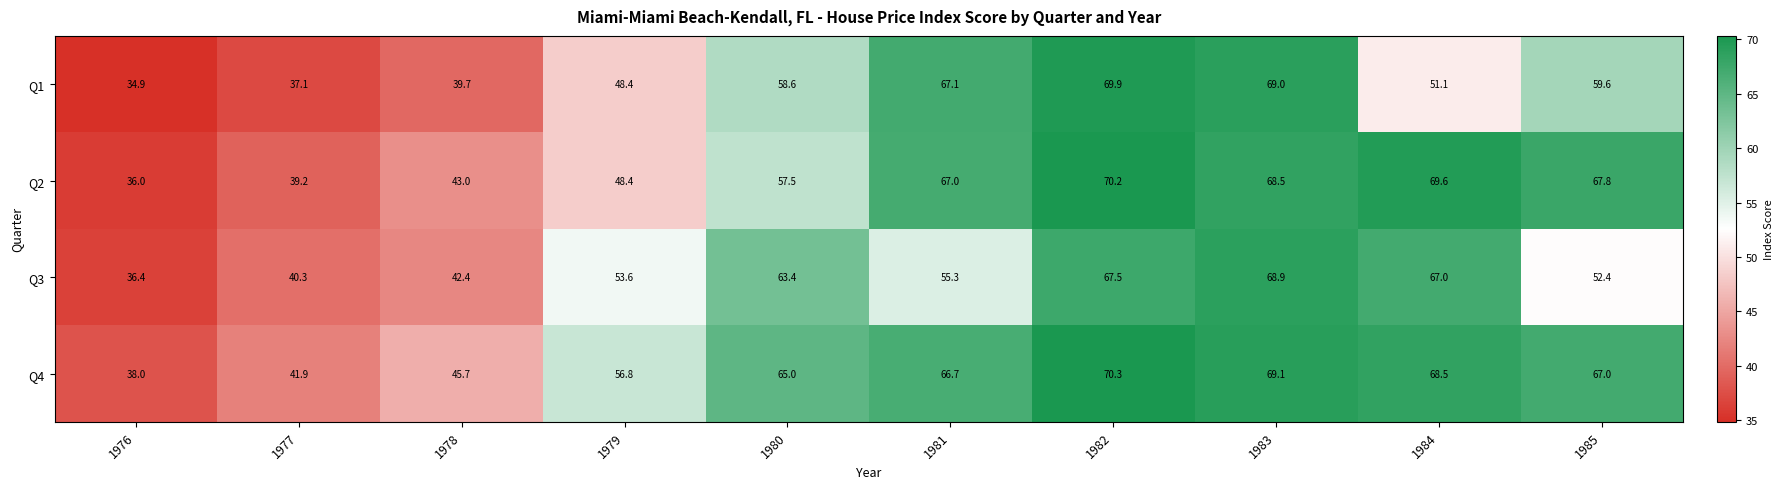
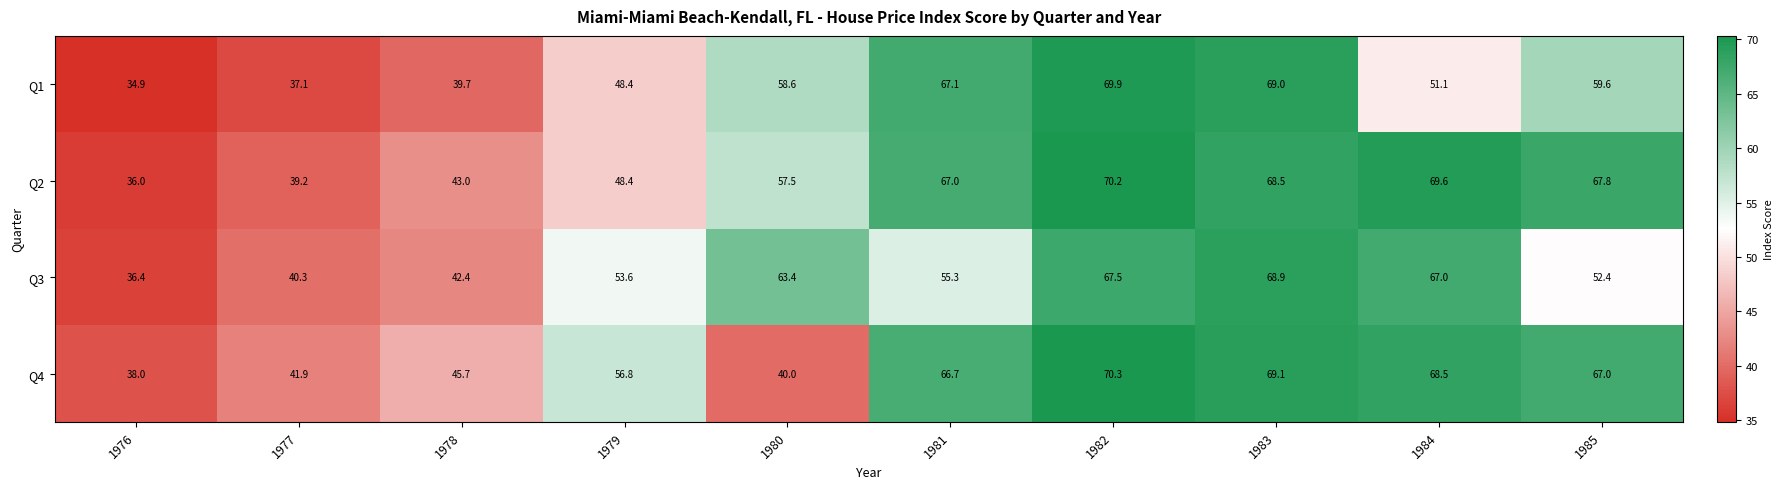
Q4, 1980: 65.0 -> 40.0
